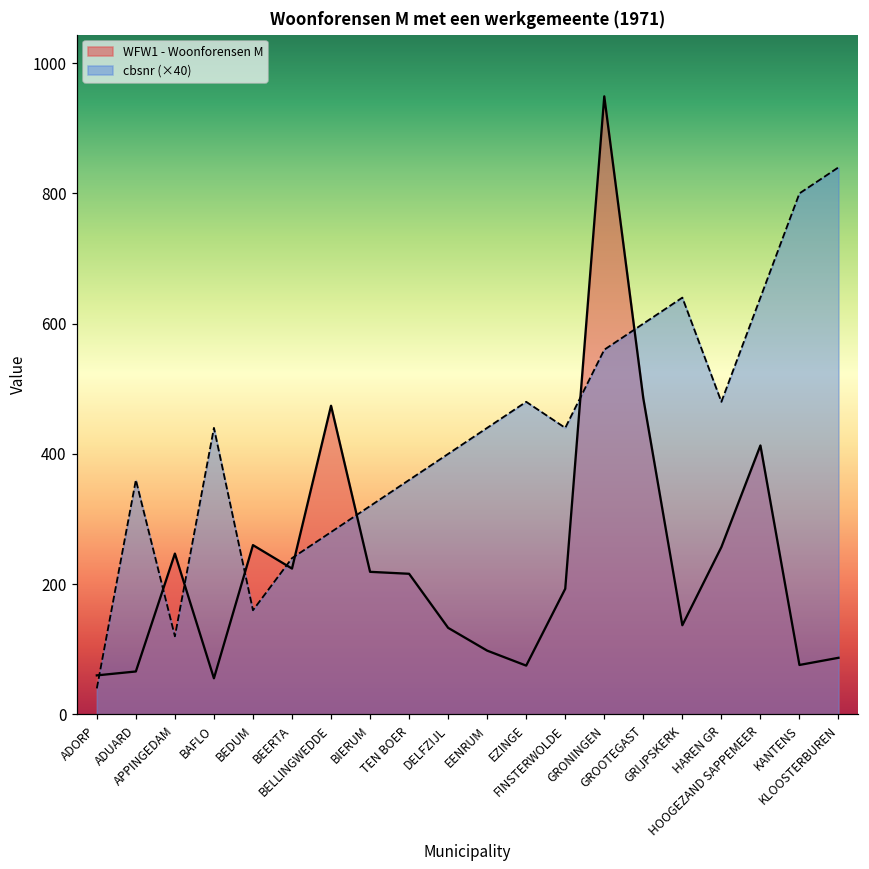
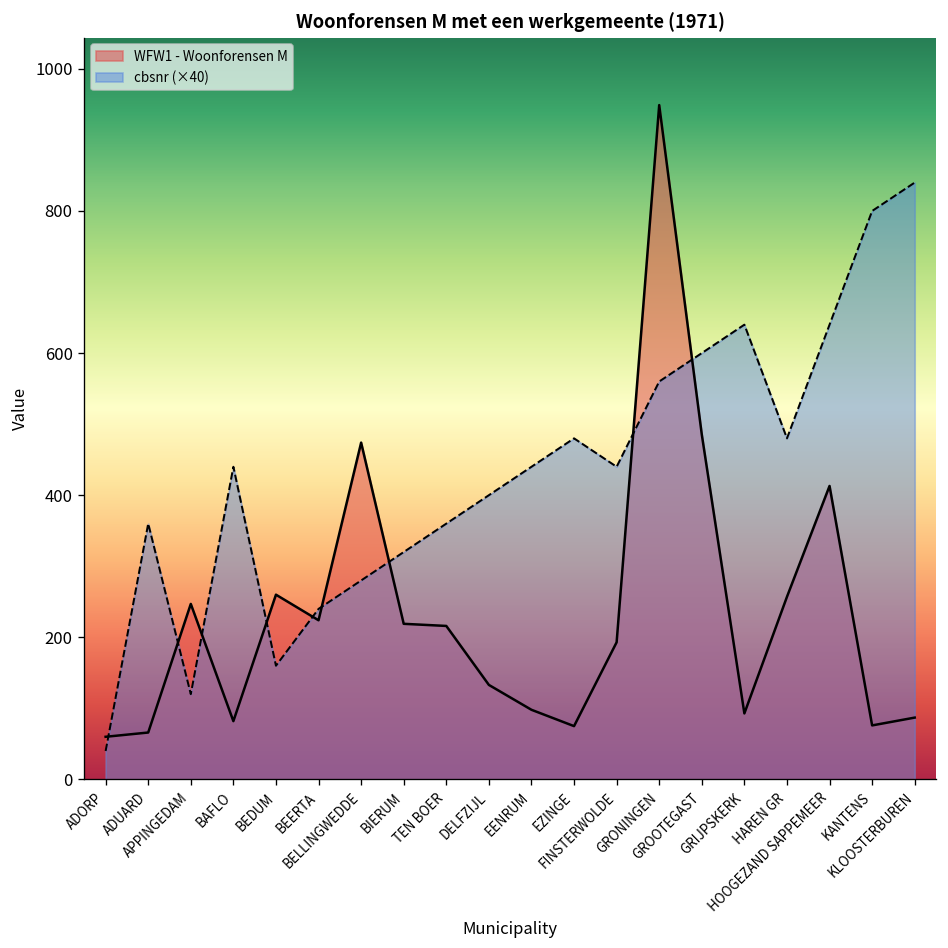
WFW1 - Woonforensen M, BAFLO: 60 -> 80
WFW1 - Woonforensen M, GRIJPSKERK: 140 -> 90
